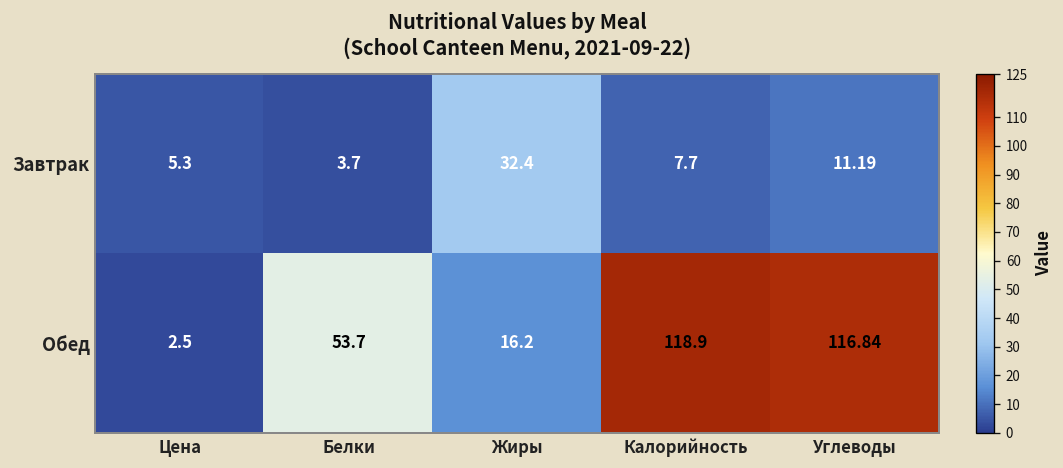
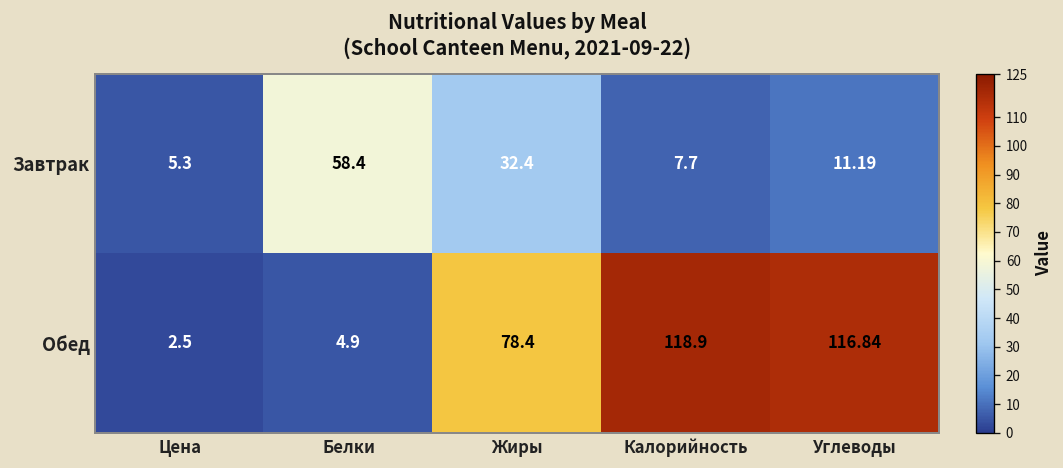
Завтрак, Белки: 3.7 -> 58.4
Обед, Белки: 53.7 -> 4.9
Обед, Жиры: 16.2 -> 78.4
